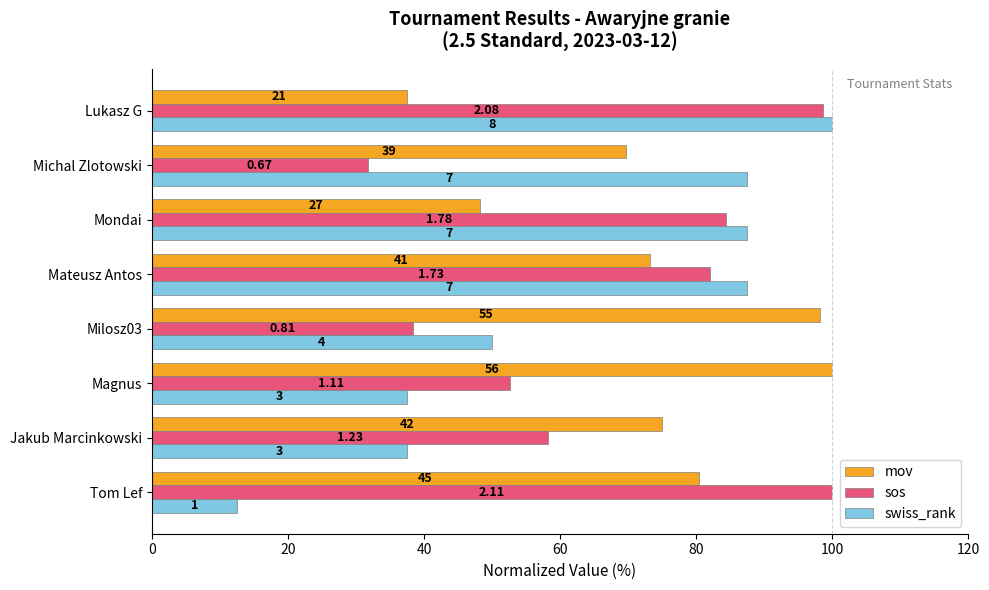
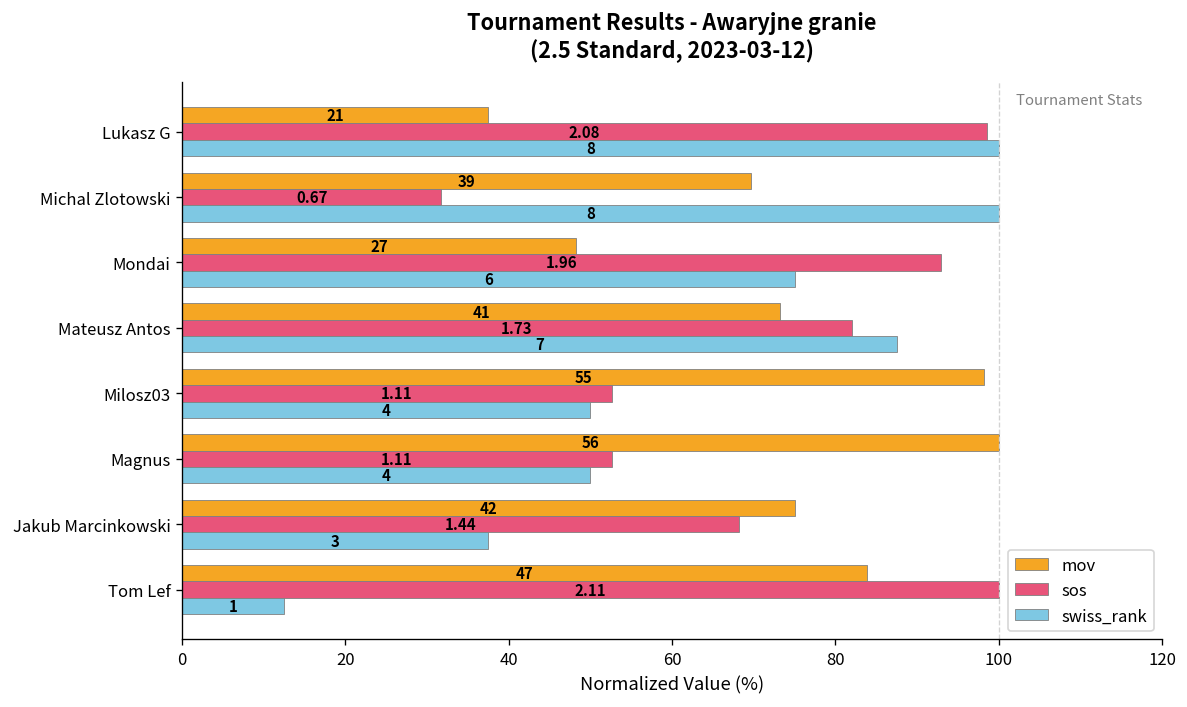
swiss_rank, Michal Zlotowski: 7 -> 8
sos, Mondai: 1.78 -> 1.96
swiss_rank, Mondai: 7 -> 6
sos, Milosz03: 0.81 -> 1.11
swiss_rank, Magnus: 3 -> 4
sos, Jakub Marcinkowski: 1.23 -> 1.44
mov, Tom Lef: 45 -> 47
